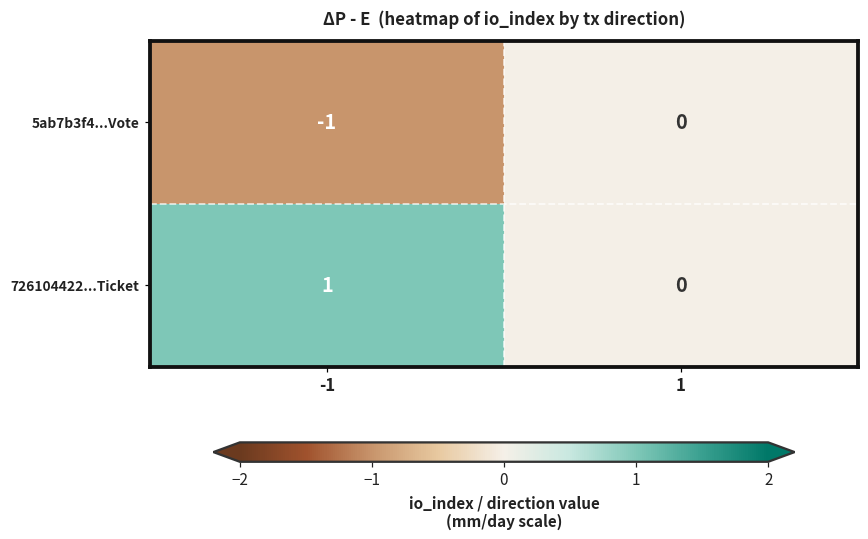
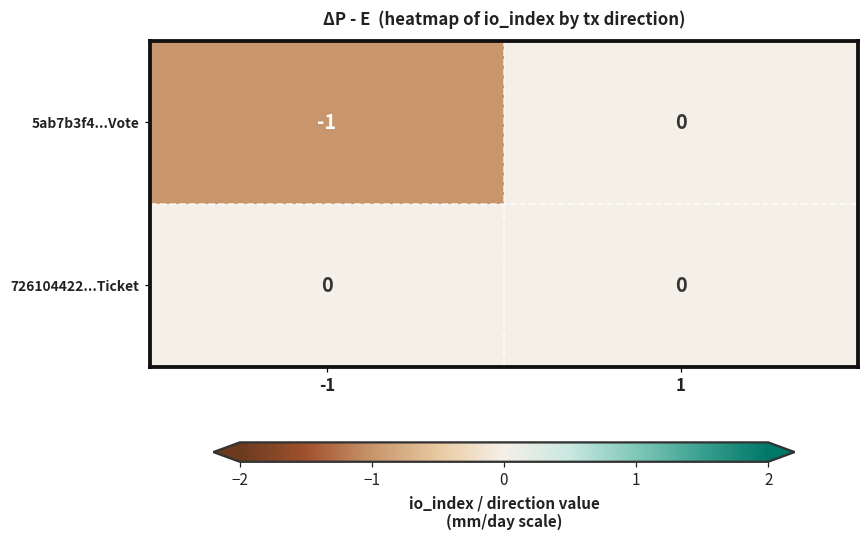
726104422...Ticket, -1: 1 -> 0
